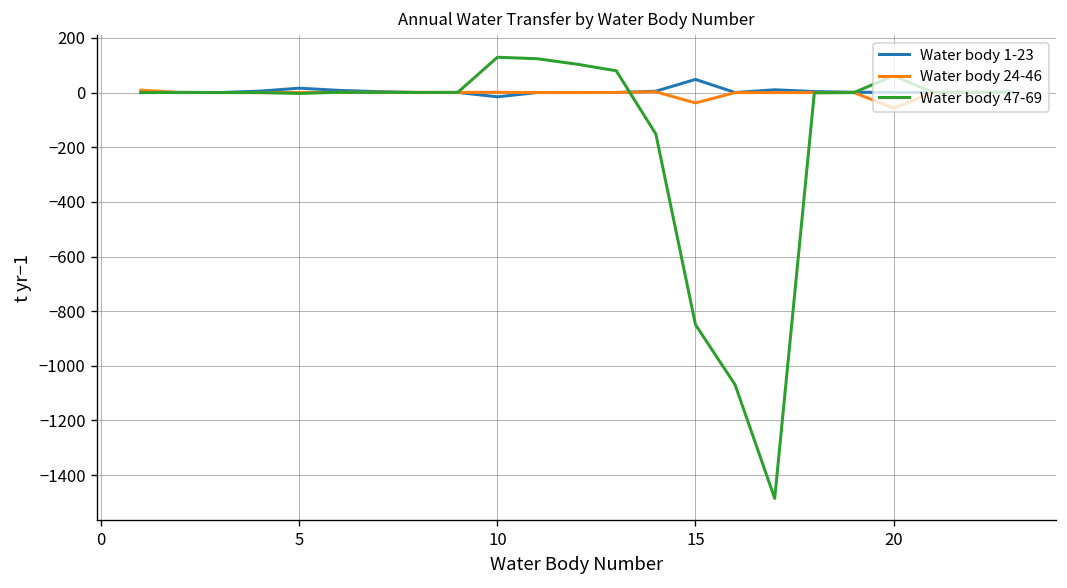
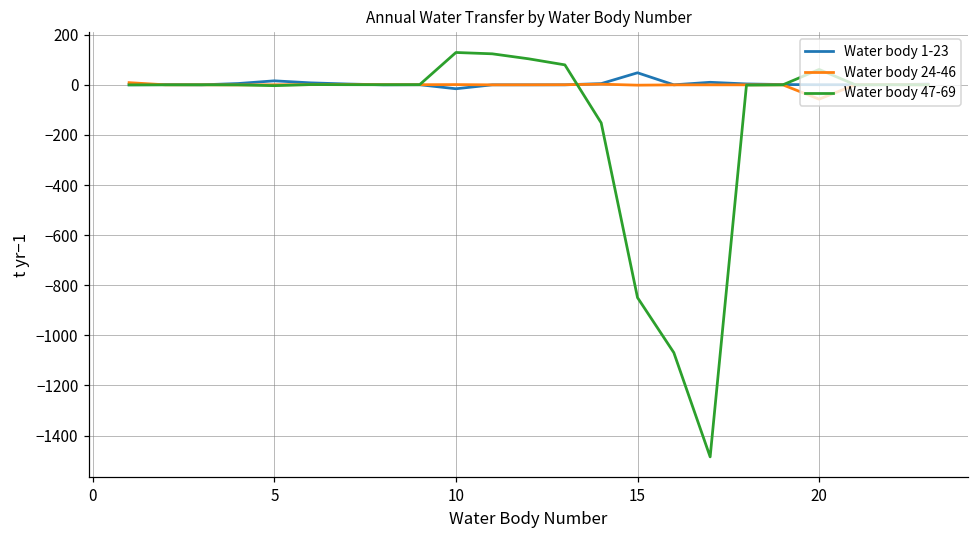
Water body 24-46, 15: -40 -> 0
